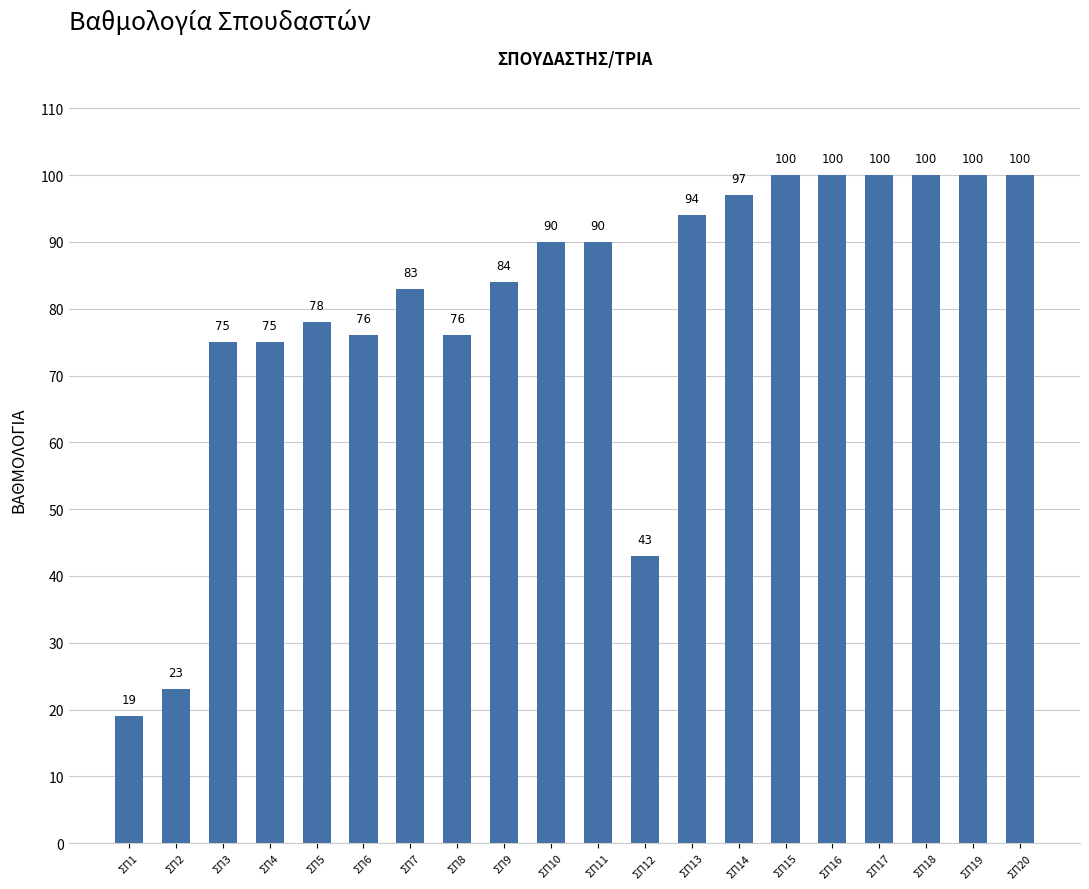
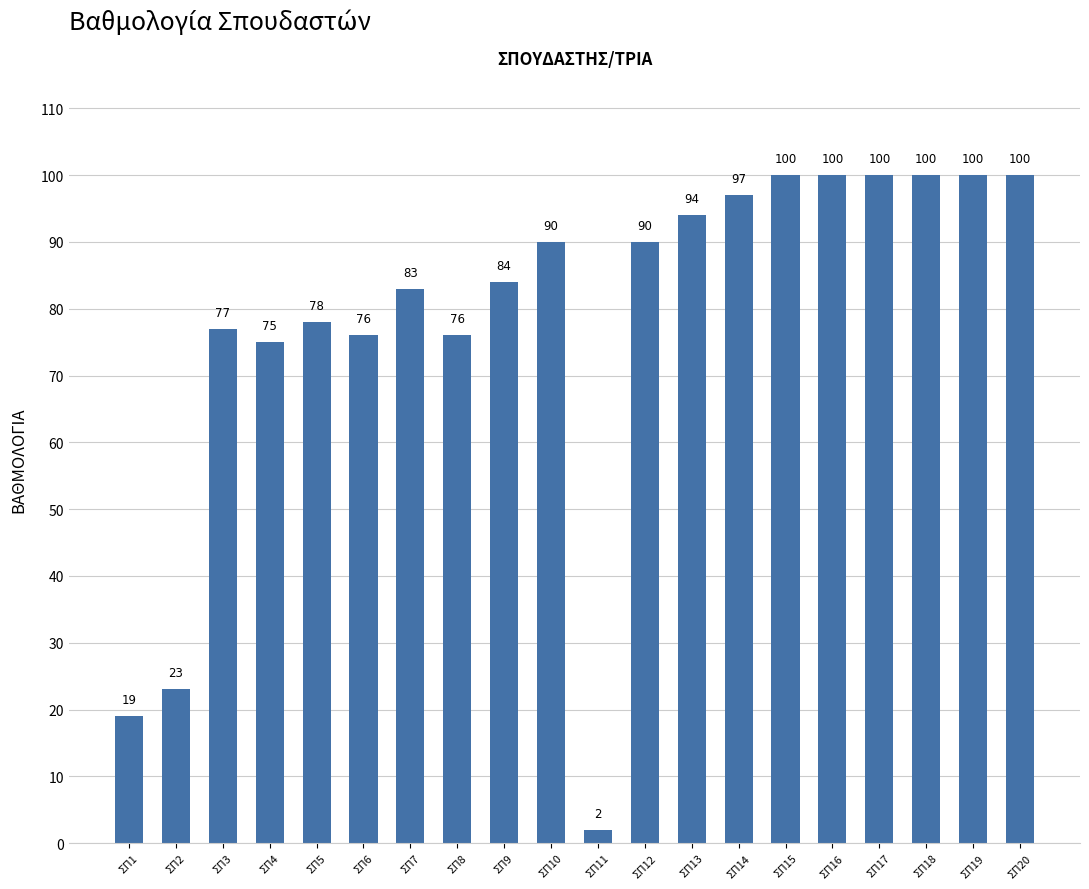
ΣΠ3: 75 -> 77
ΣΠ11: 90 -> 2
ΣΠ12: 43 -> 90
